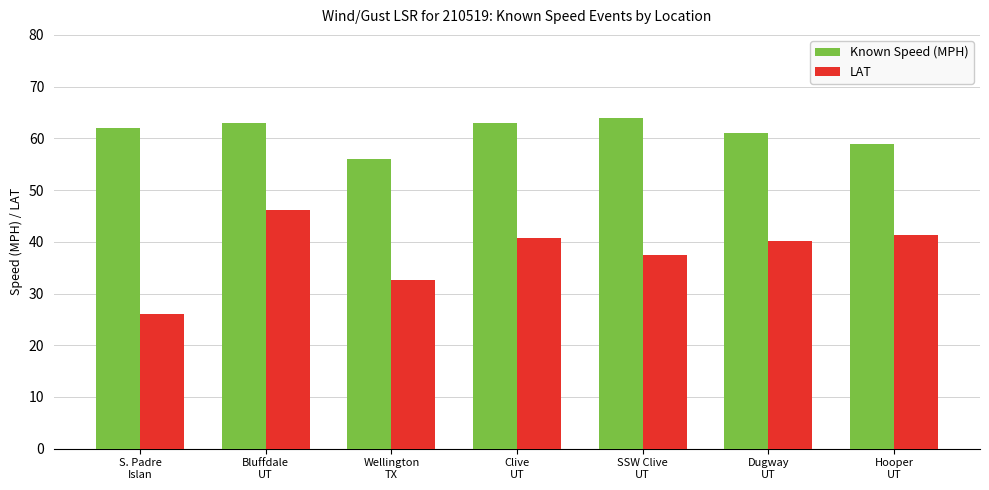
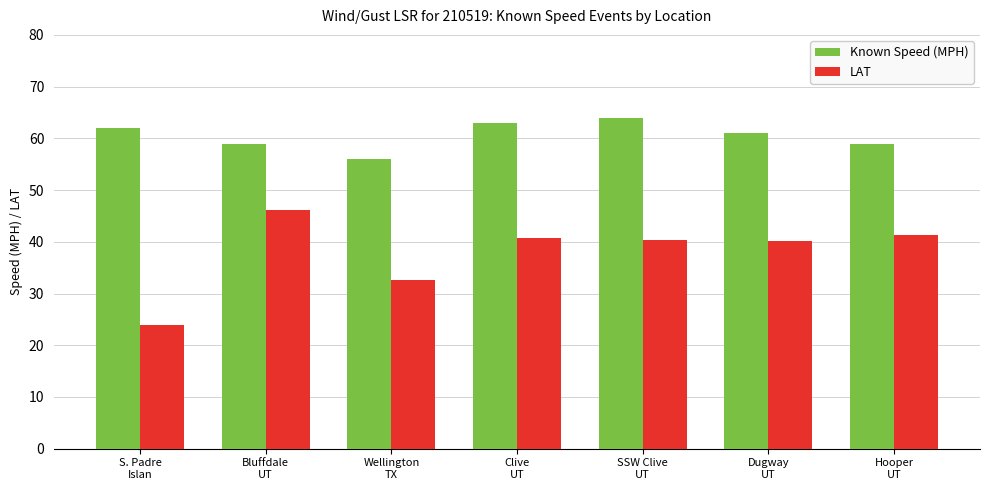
LAT, S. Padre Islan: 26 -> 24
Known Speed (MPH), Bluffdale UT: 63 -> 59
LAT, SSW Clive UT: 38 -> 40
